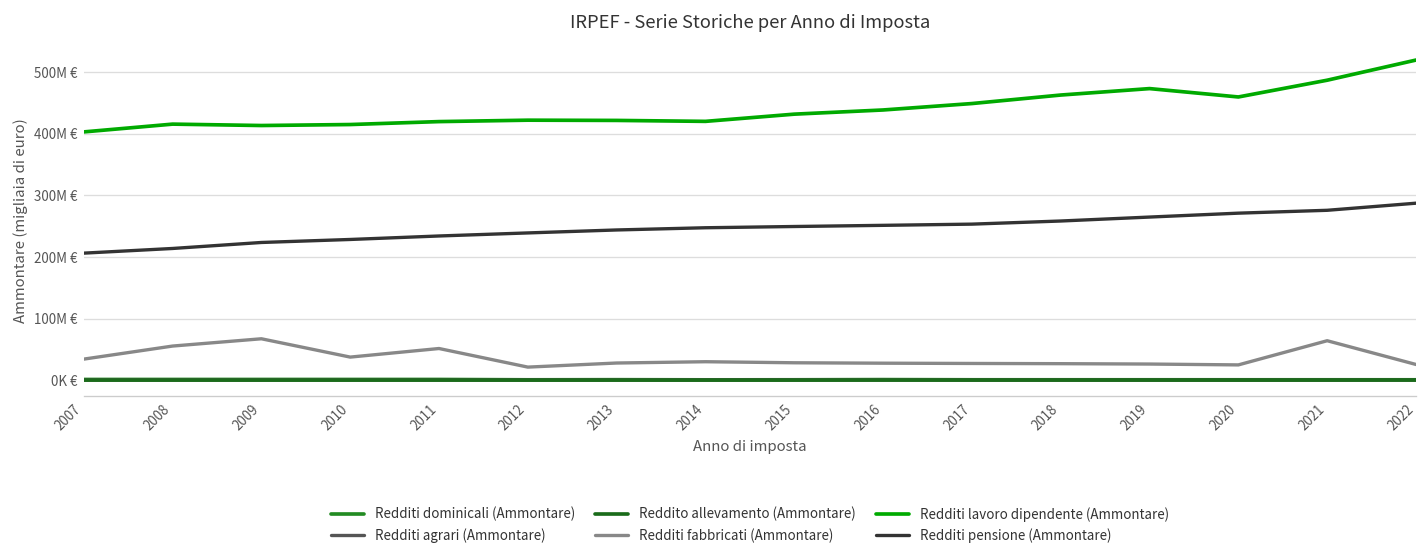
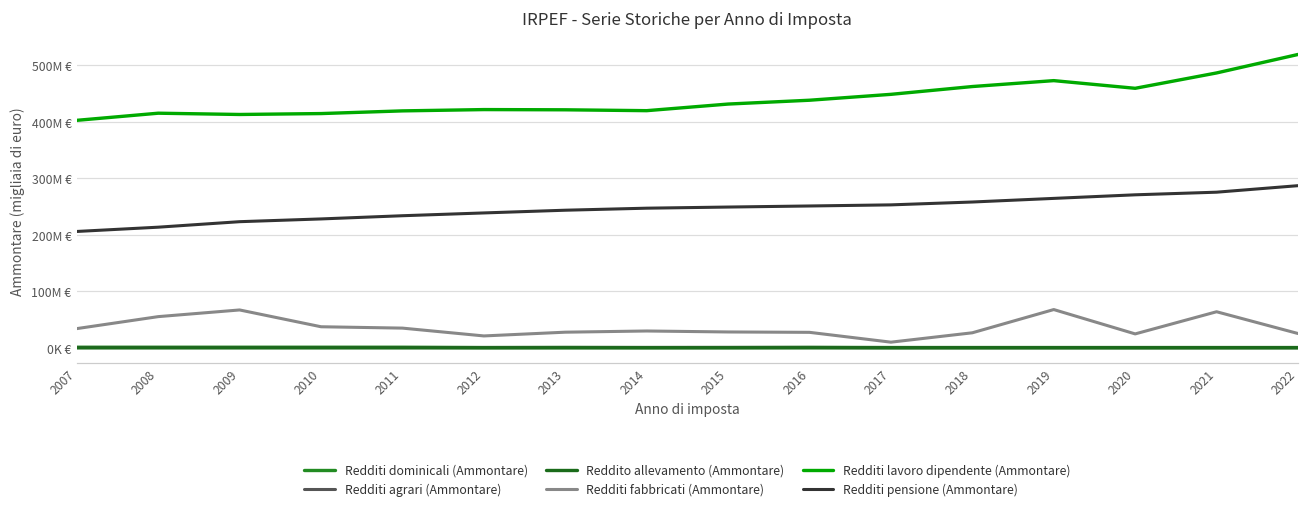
Redditi fabbricati (Ammontare), 2011: 50M € -> 40M €
Redditi fabbricati (Ammontare), 2017: 30M € -> 10M €
Redditi fabbricati (Ammontare), 2019: 30M € -> 70M €
